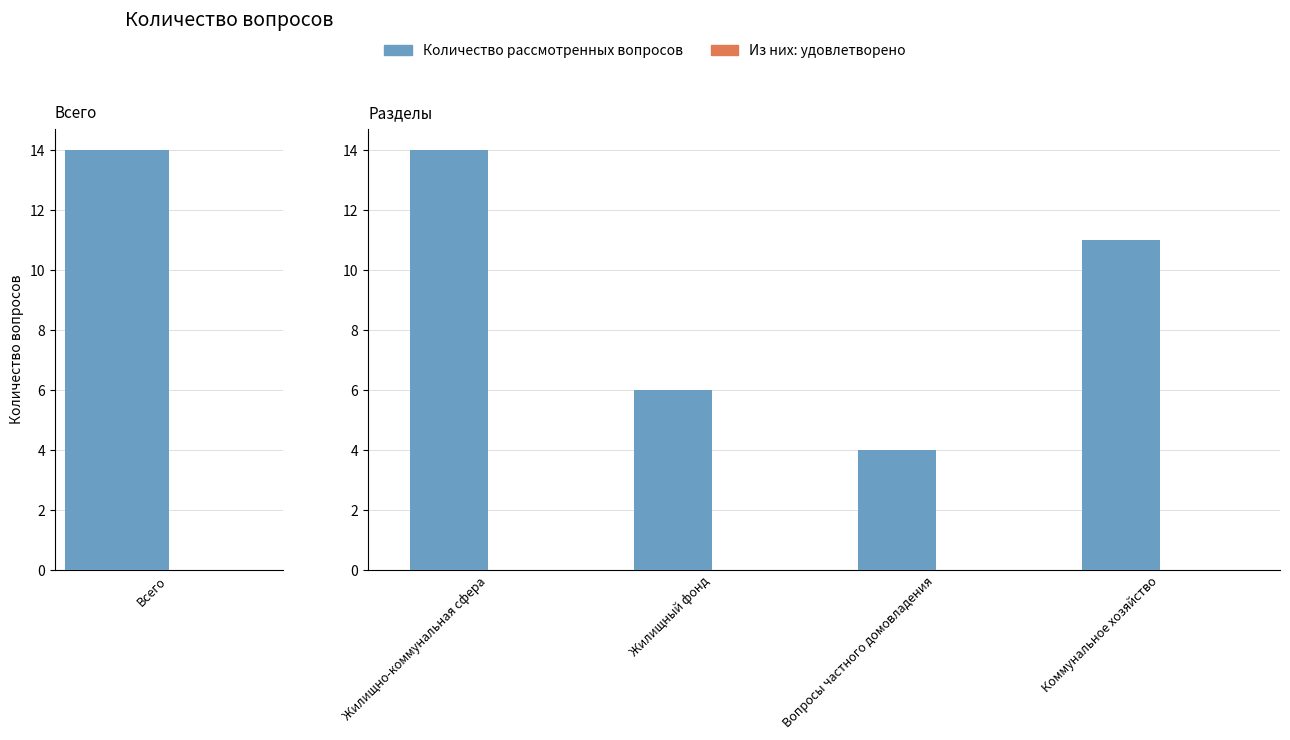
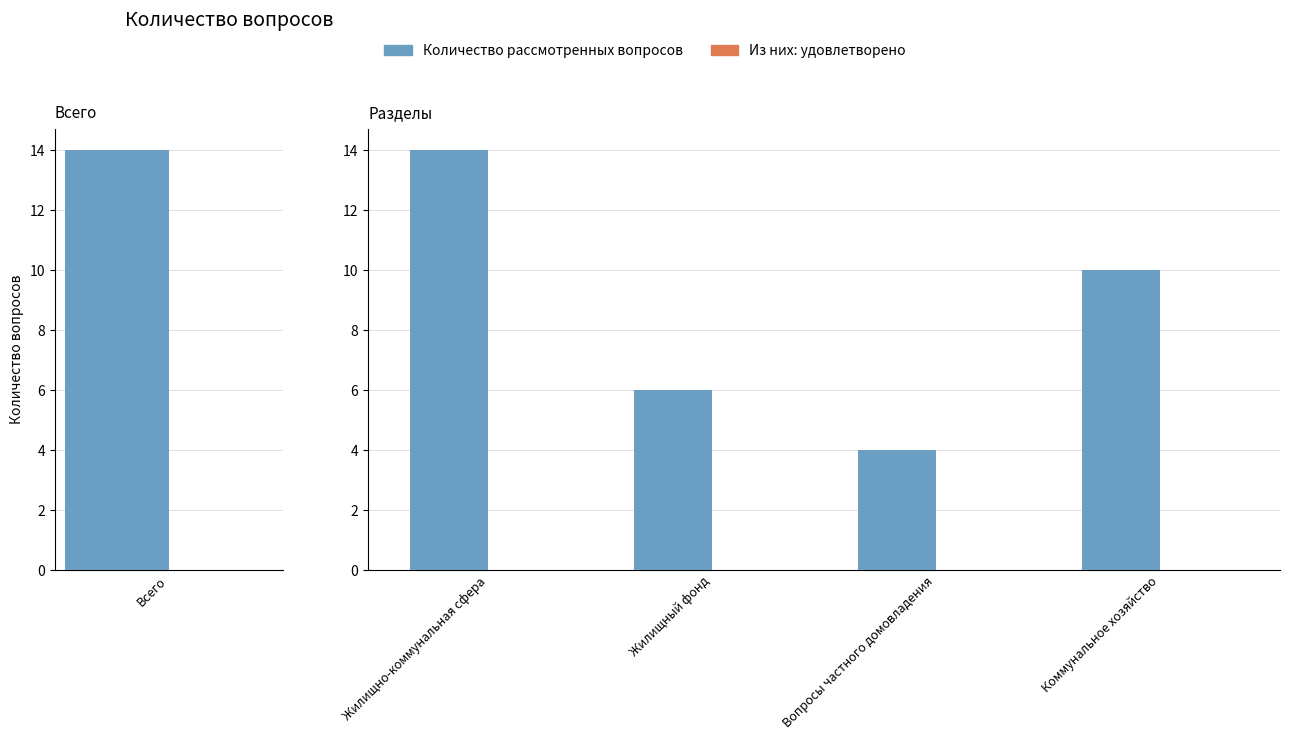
Разделы, Количество рассмотренных вопросов, Коммунальное хозяйство: 11 -> 10
